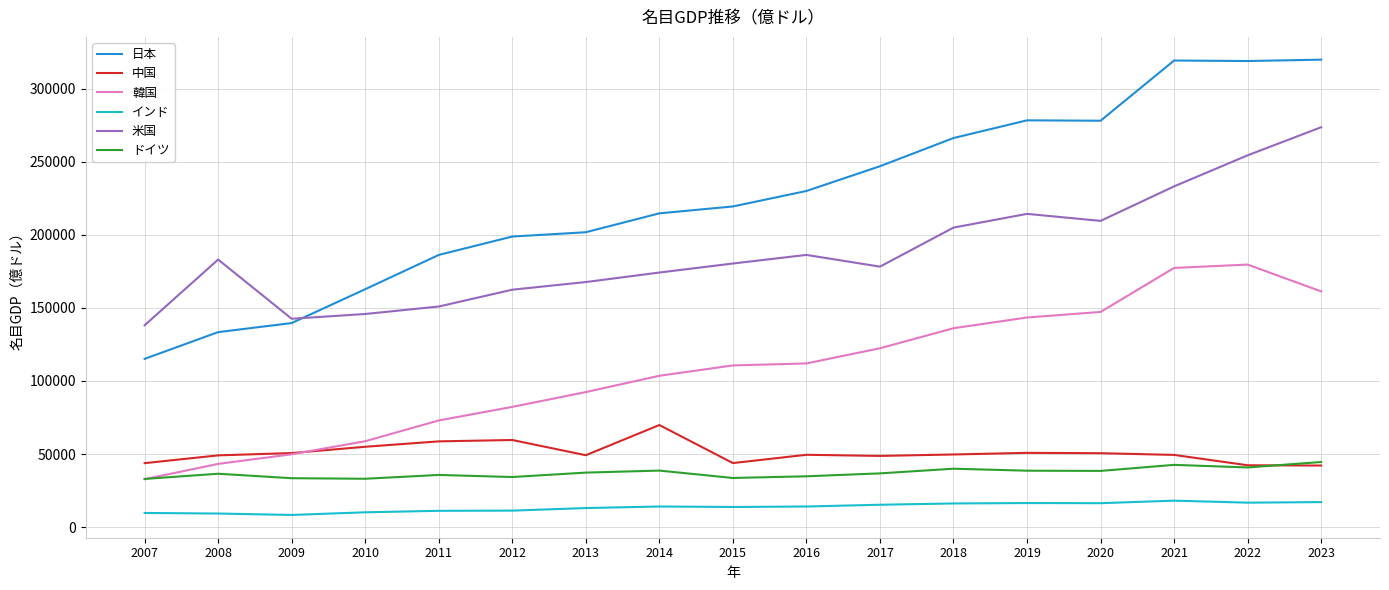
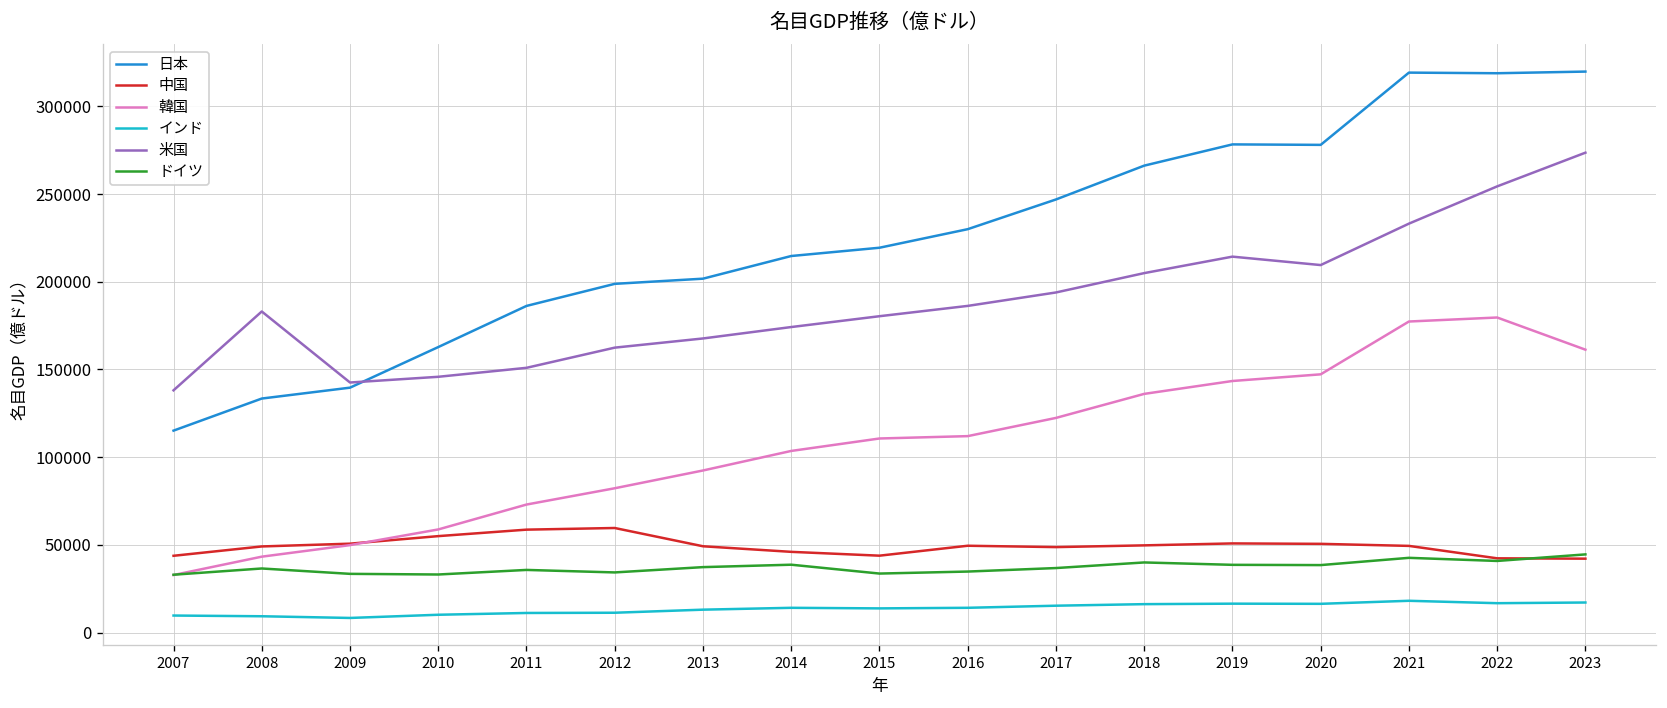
中国, 2014: 70000 -> 46000
米国, 2017: 178000 -> 194000
